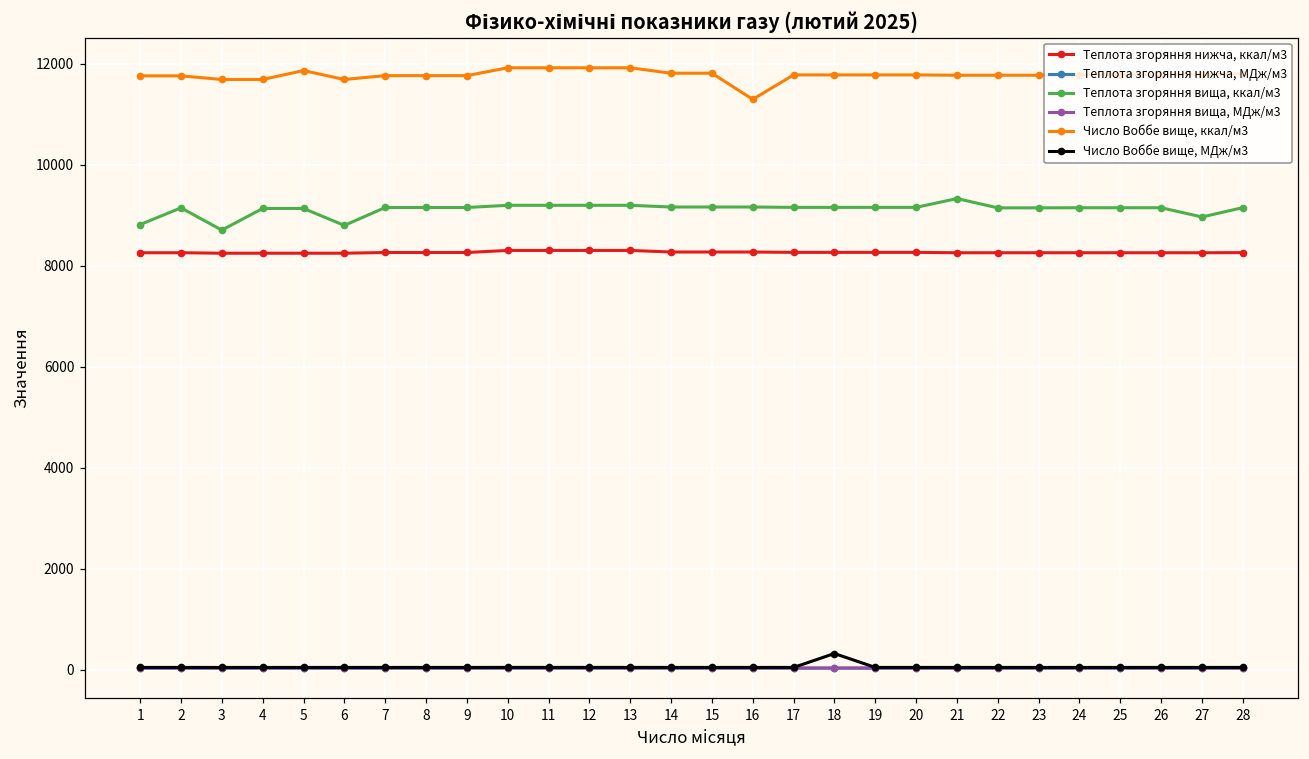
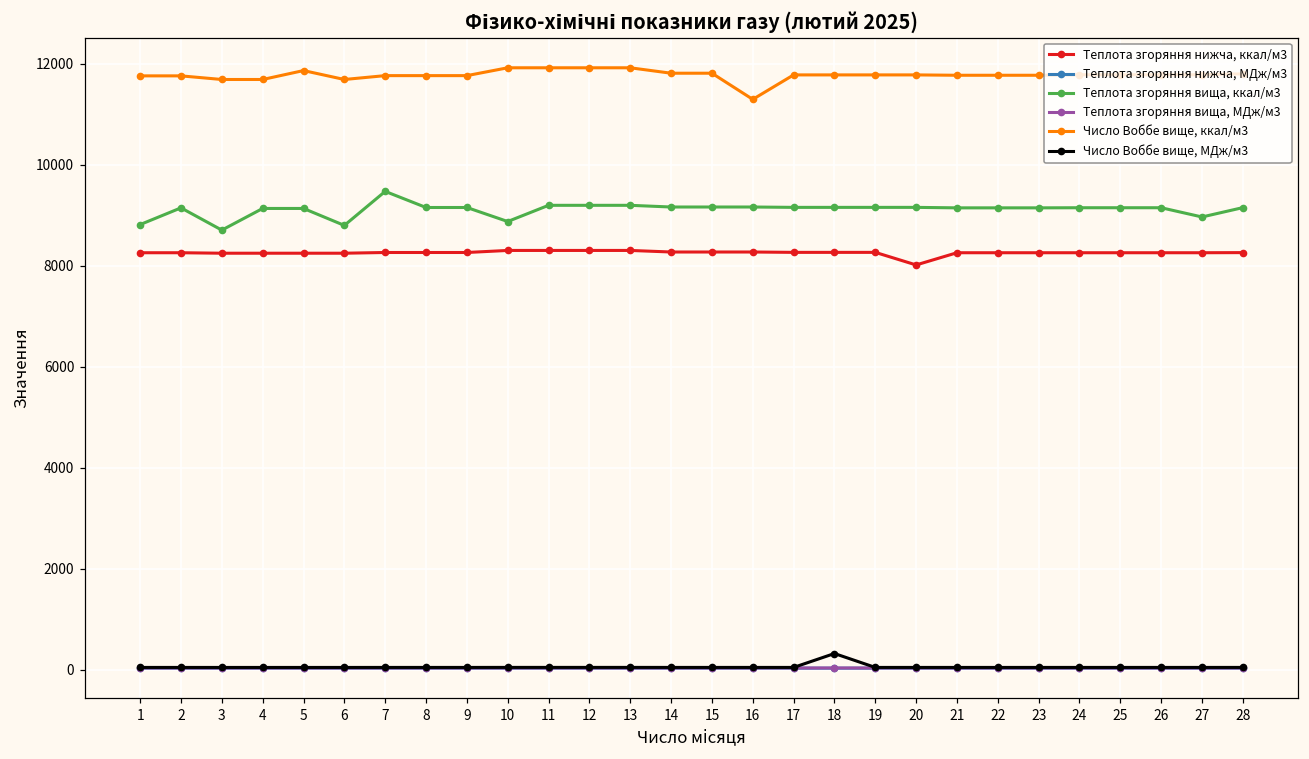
Теплота згоряння вища, ккал/м3, 7: 9200 -> 9500
Теплота згоряння вища, ккал/м3, 10: 9200 -> 8900
Теплота згоряння нижча, ккал/м3, 20: 8300 -> 8000
Теплота згоряння вища, ккал/м3, 21: 9300 -> 9100
